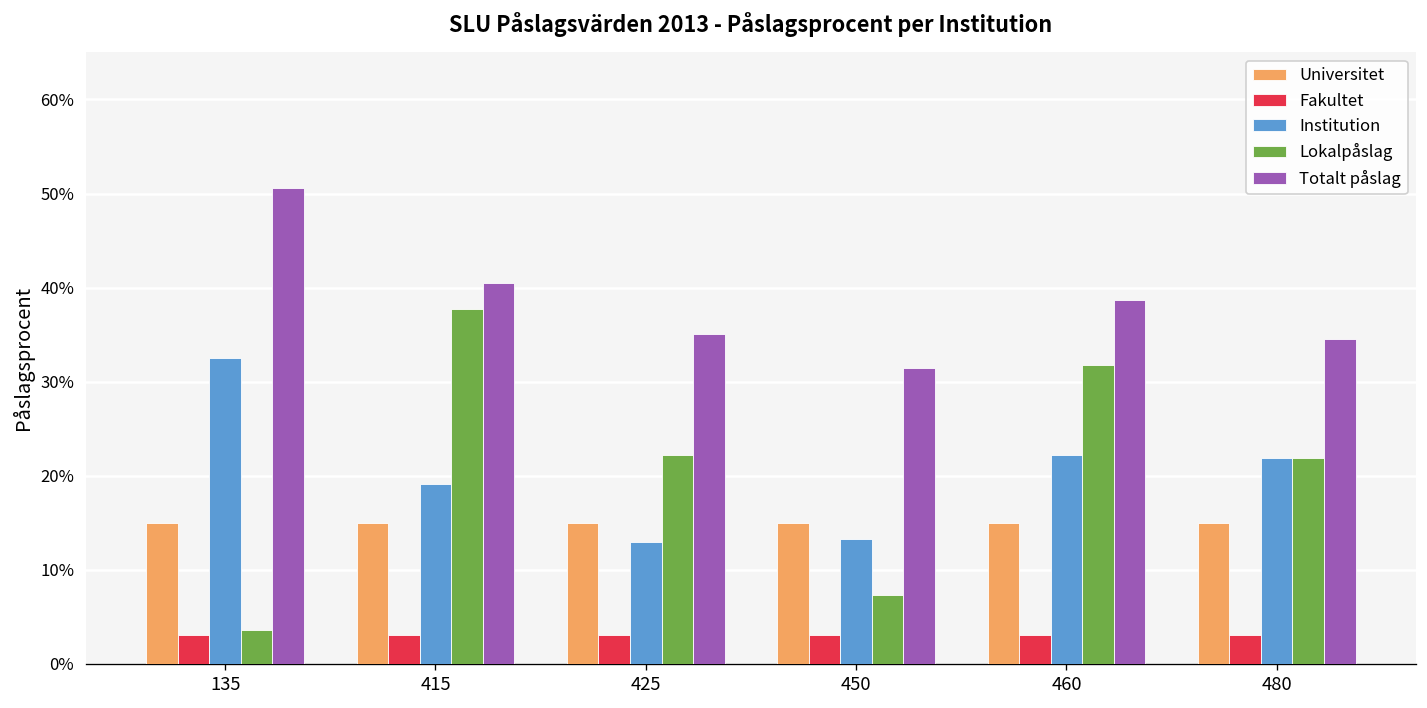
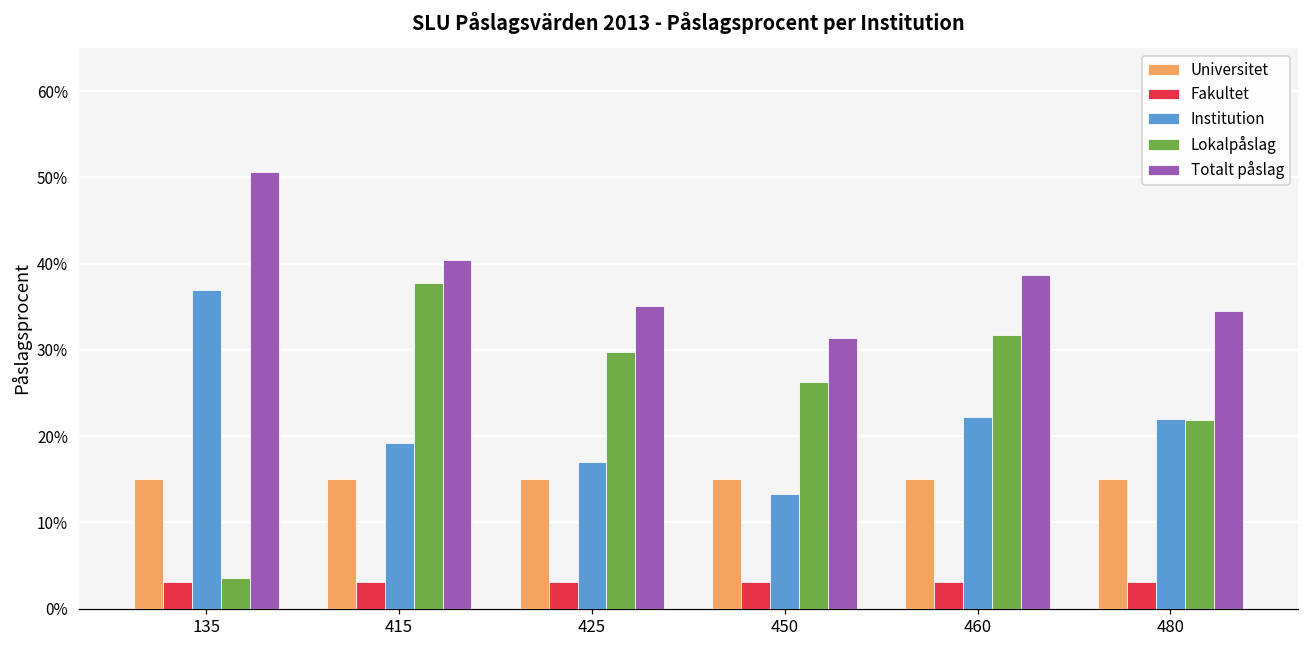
Institution, 135: 33% -> 37%
Institution, 425: 13% -> 17%
Lokalpåslag, 425: 22% -> 30%
Lokalpåslag, 450: 7% -> 26%
